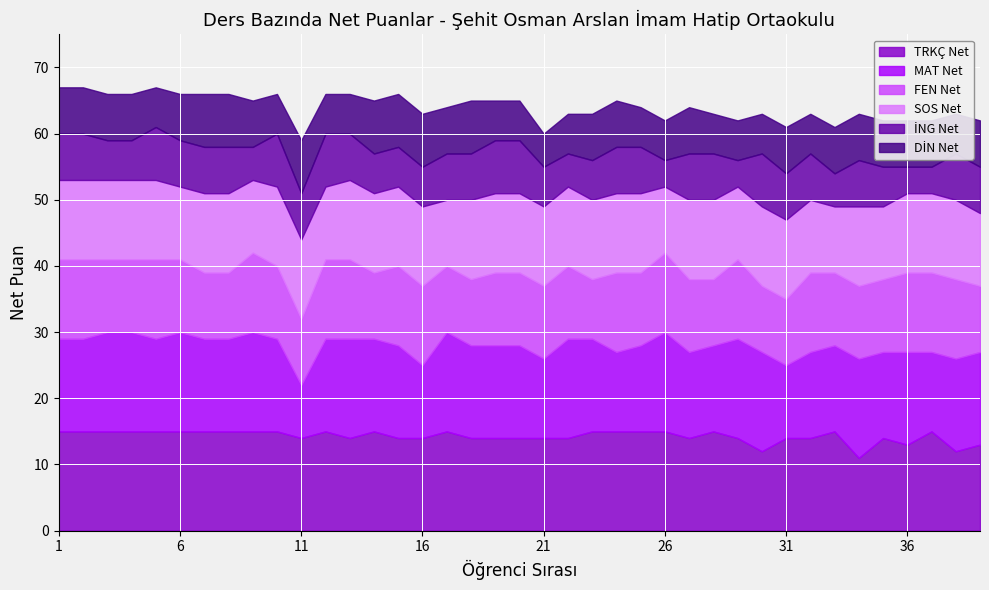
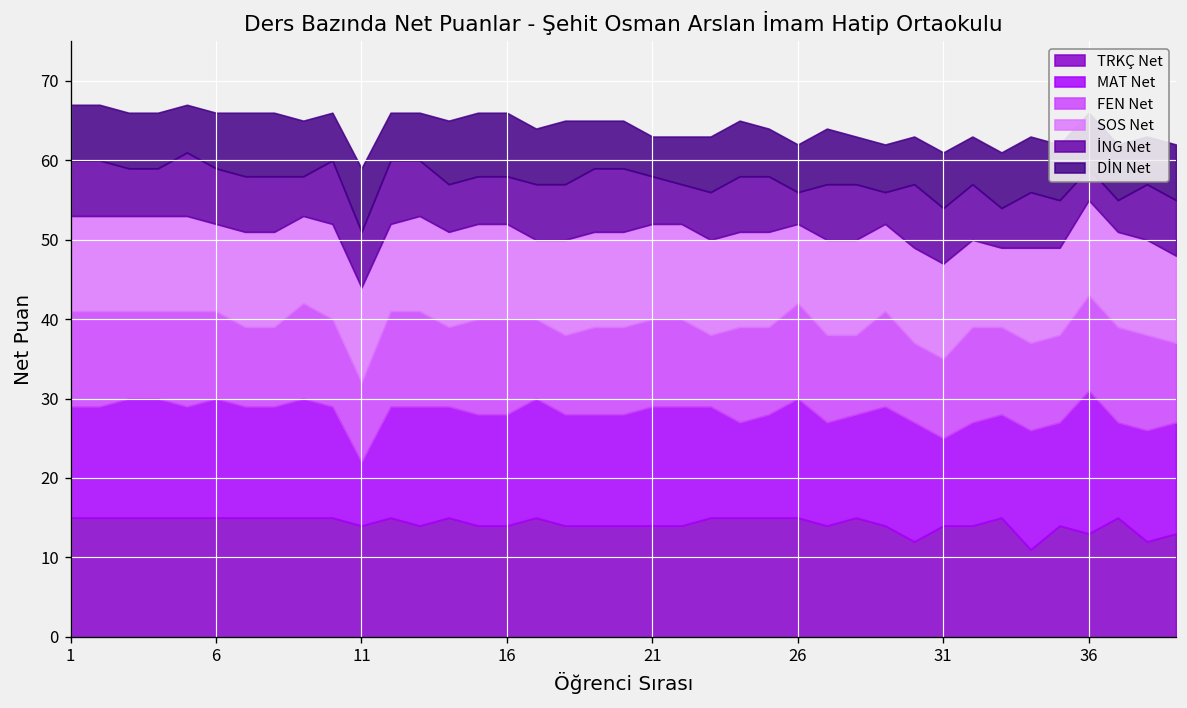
MAT Net, 16: 11 -> 14
MAT Net, 21: 12 -> 15
MAT Net, 36: 14 -> 18
